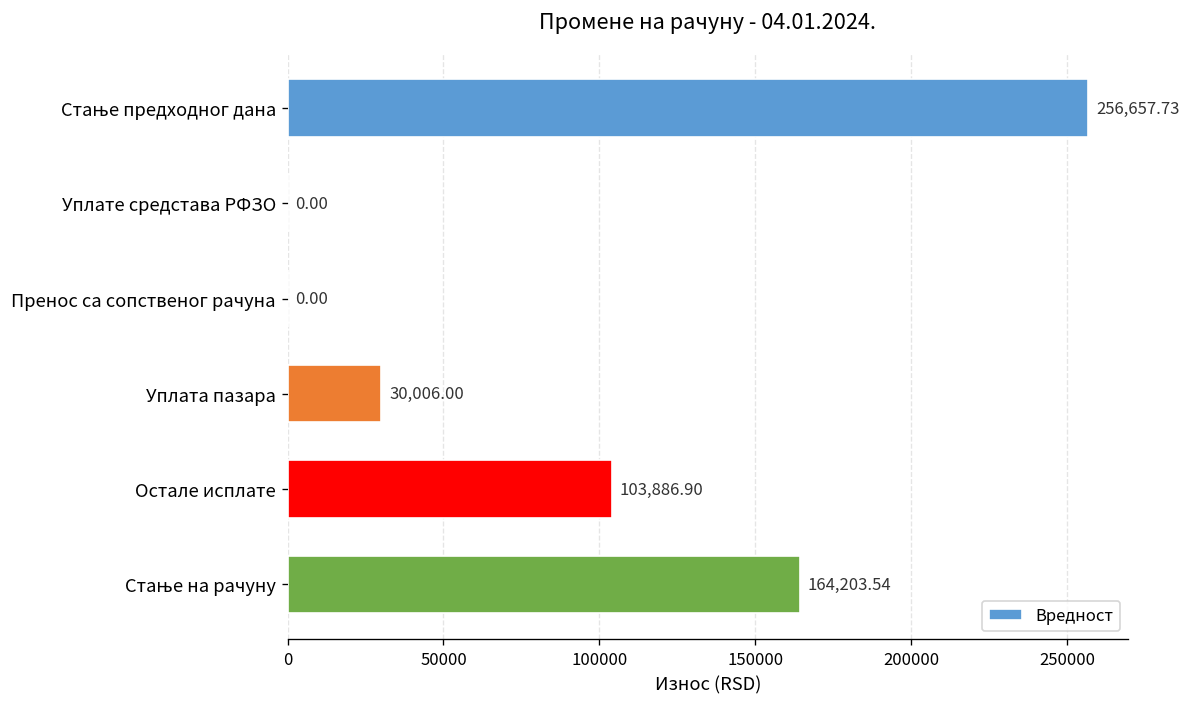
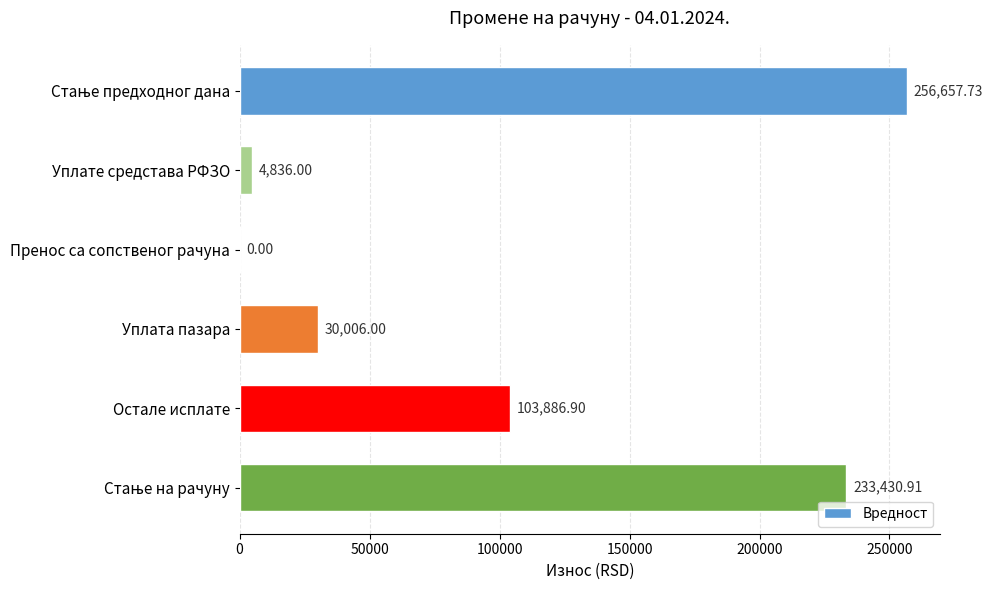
Уплате средстава РФЗО: 0.00 -> 4,836.00
Стање на рачуну: 164,203.54 -> 233,430.91
